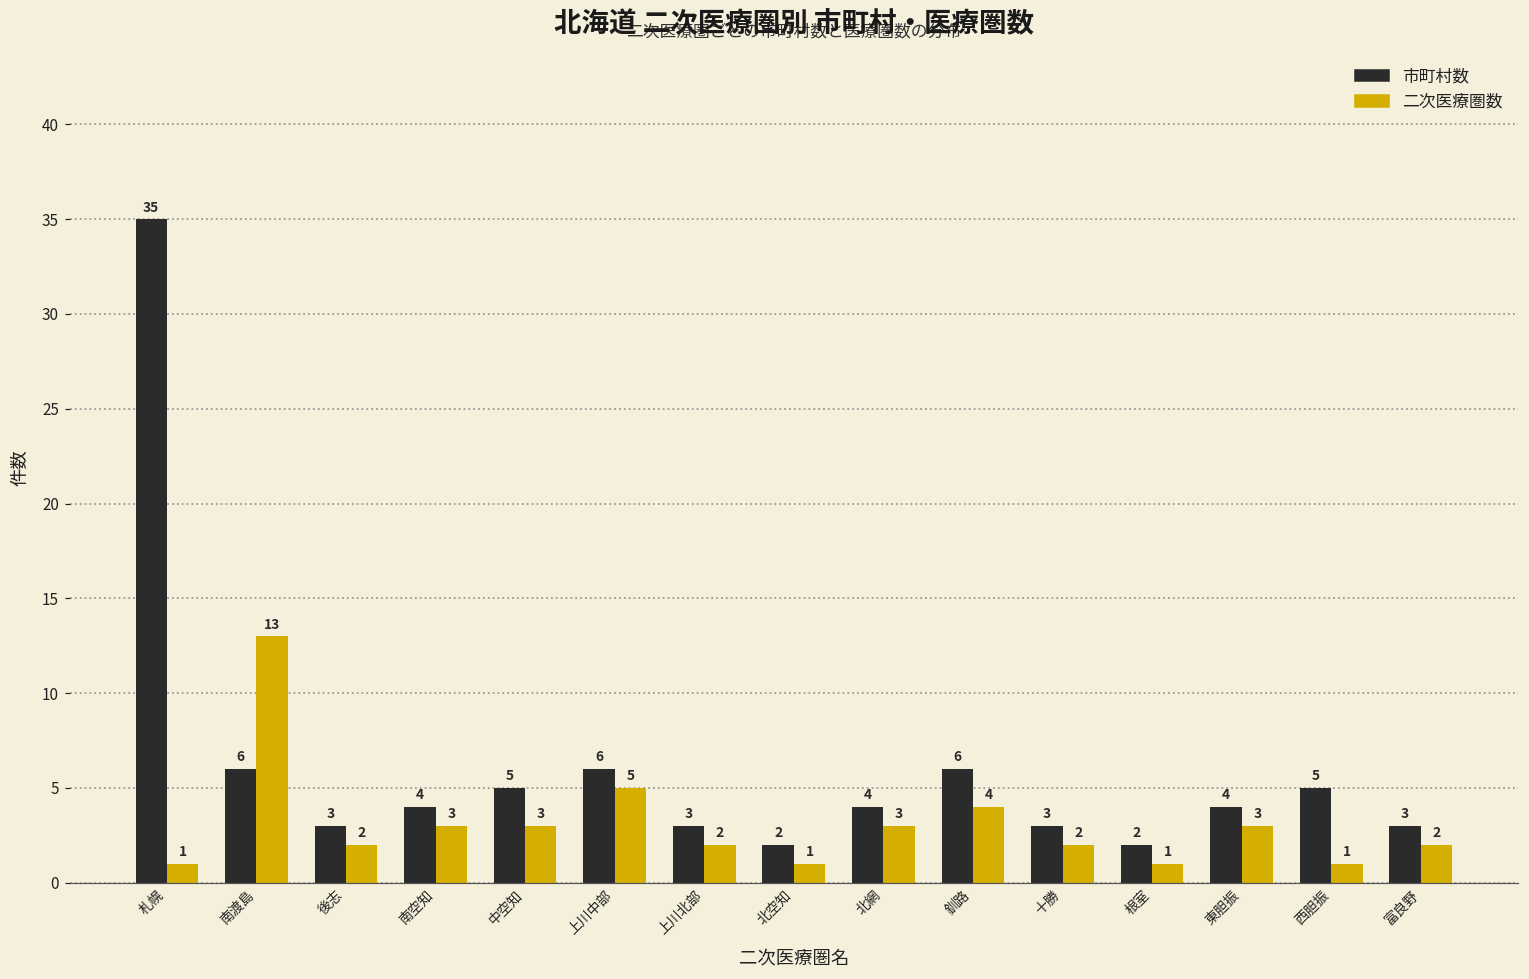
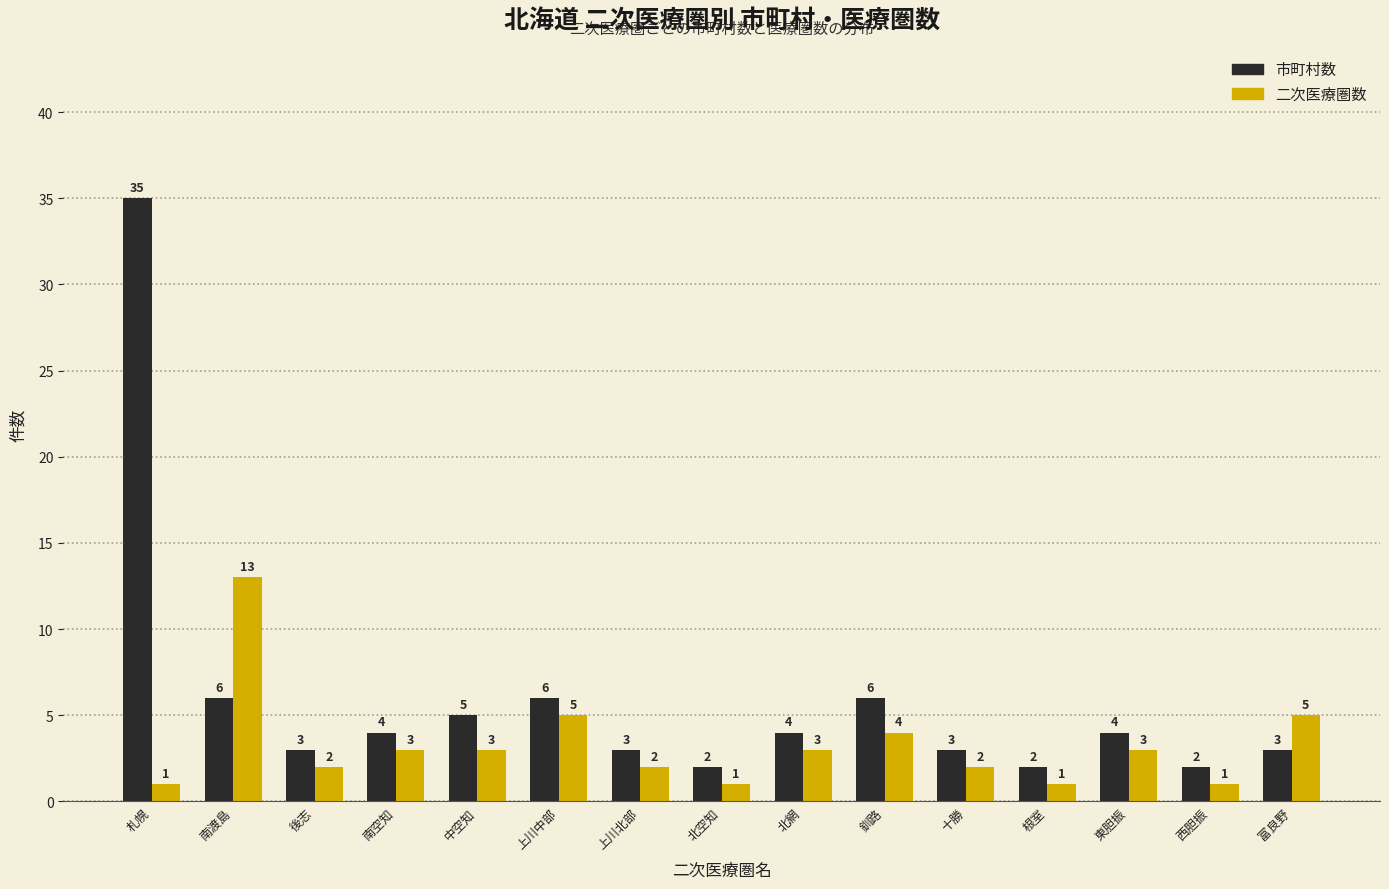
市町村数, 西胆振: 5 -> 2
二次医療圏数, 富良野: 2 -> 5
